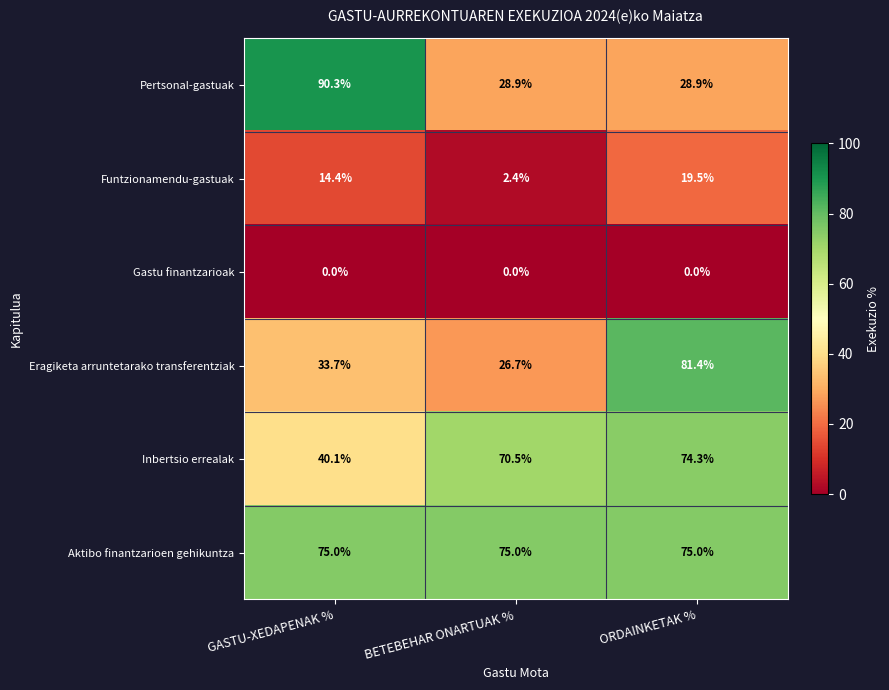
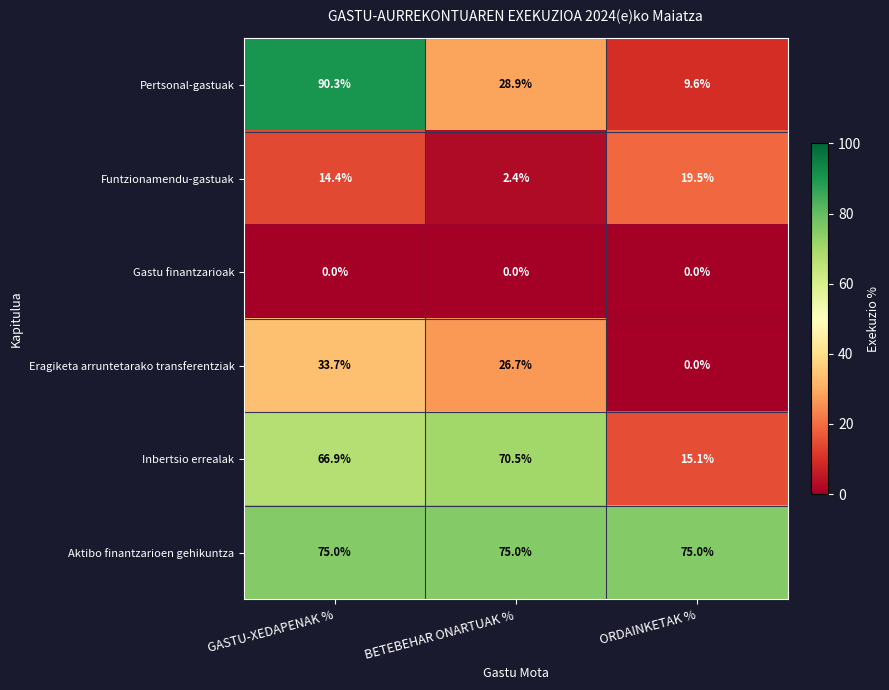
Pertsonal-gastuak, ORDAINKETAK %: 28.9% -> 9.6%
Eragiketa arruntetarako transferentziak, ORDAINKETAK %: 81.4% -> 0.0%
Inbertsio errealak, GASTU-XEDAPENAK %: 40.1% -> 66.9%
Inbertsio errealak, ORDAINKETAK %: 74.3% -> 15.1%
